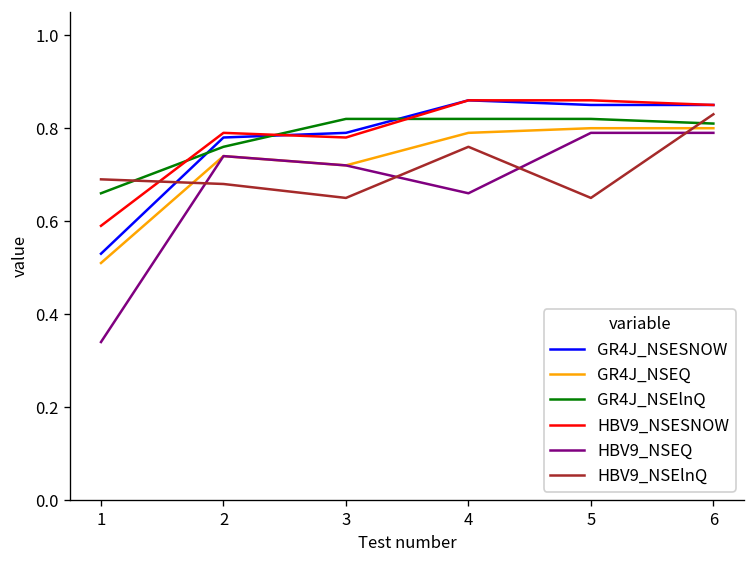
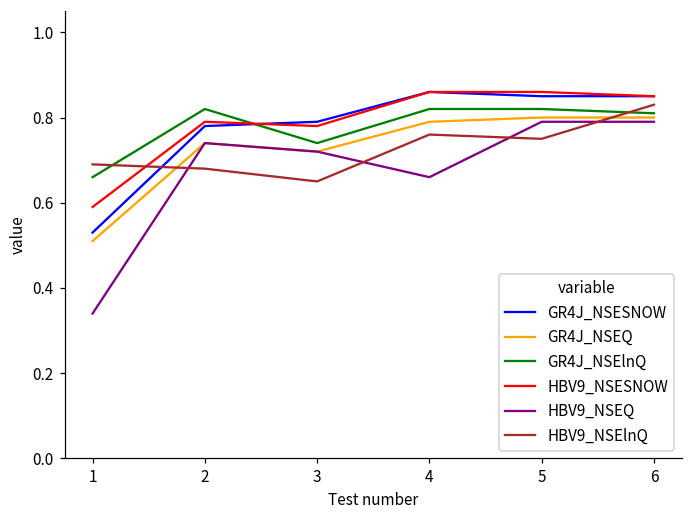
GR4J_NSElnQ, 2: 0.76 -> 0.82
GR4J_NSElnQ, 3: 0.82 -> 0.74
HBV9_NSElnQ, 5: 0.65 -> 0.75
